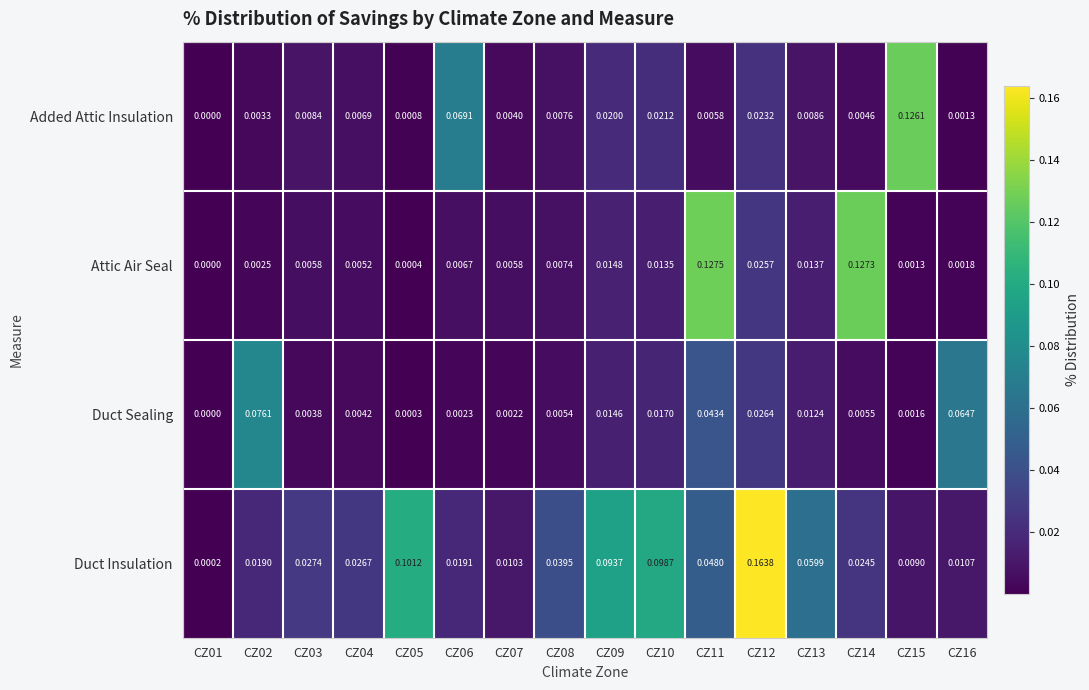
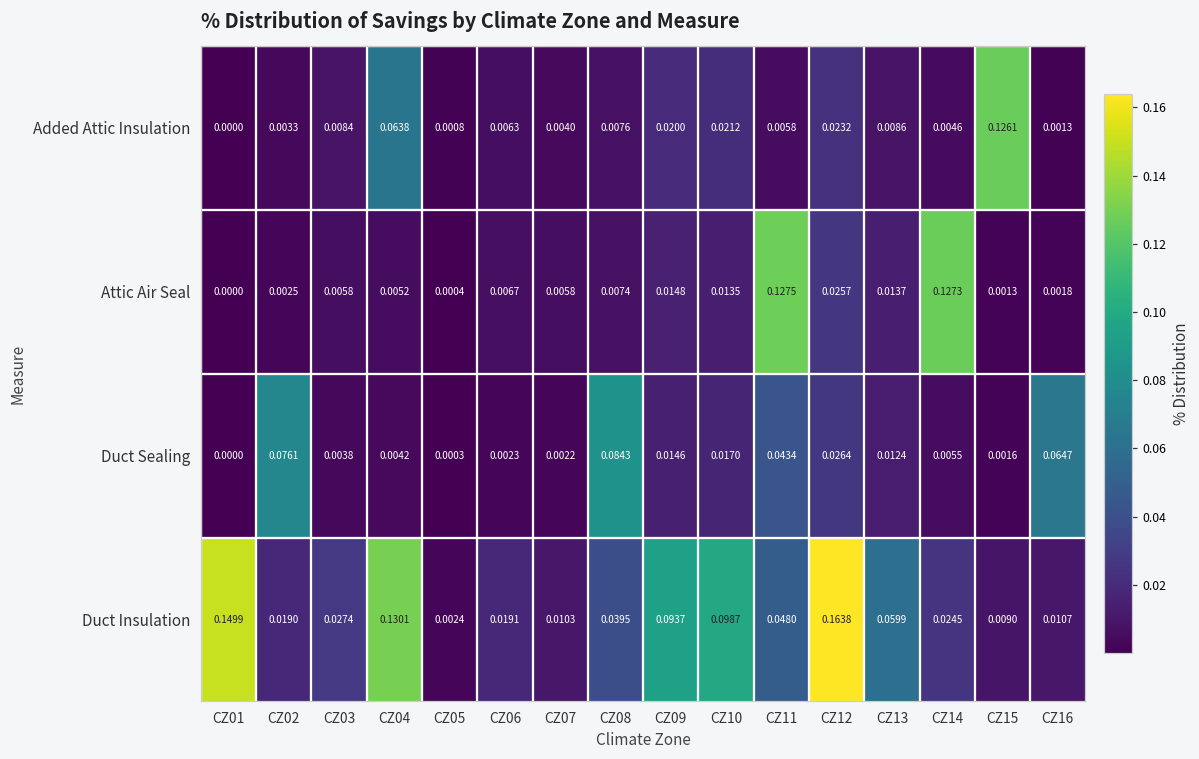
Added Attic Insulation, CZ04: 0.0069 -> 0.0638
Added Attic Insulation, CZ06: 0.0691 -> 0.0063
Duct Sealing, CZ08: 0.0054 -> 0.0843
Duct Insulation, CZ01: 0.0002 -> 0.1499
Duct Insulation, CZ04: 0.0267 -> 0.1301
Duct Insulation, CZ05: 0.1012 -> 0.0024
